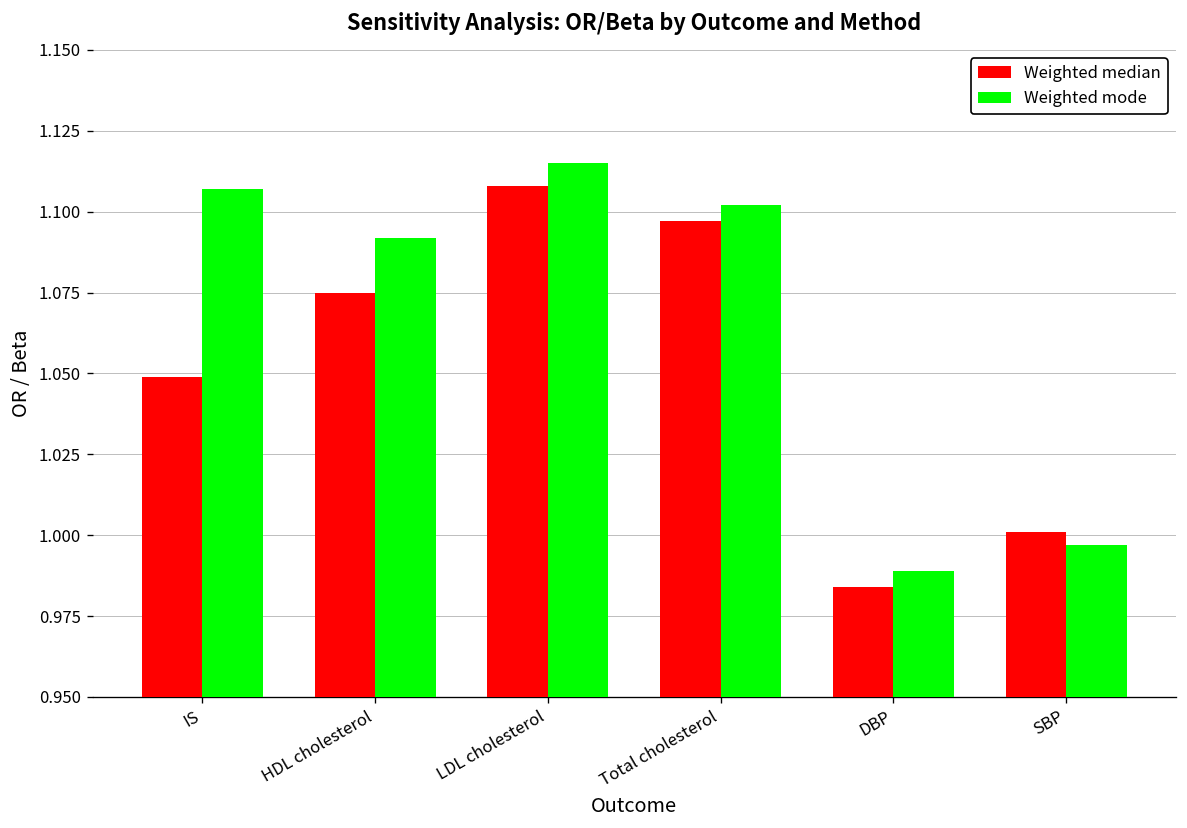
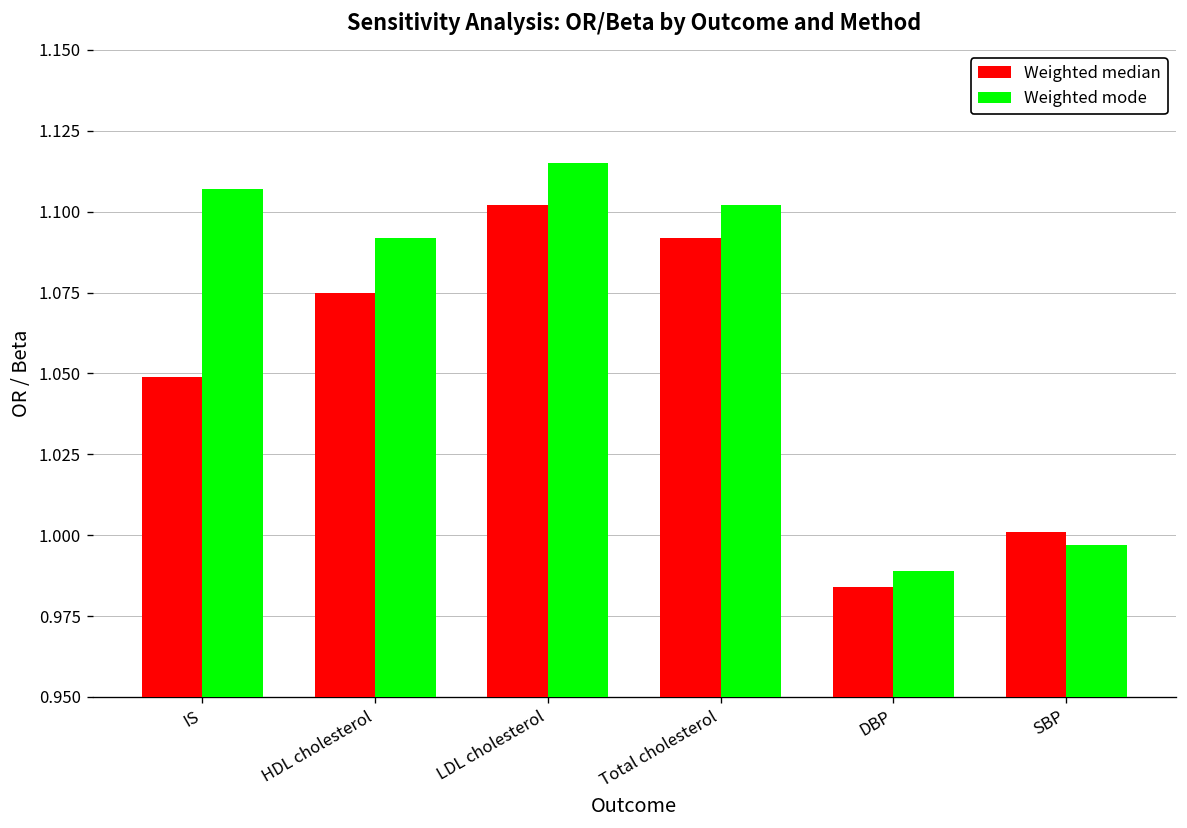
Weighted median, LDL cholesterol: 1.108 -> 1.102
Weighted median, Total cholesterol: 1.097 -> 1.092
